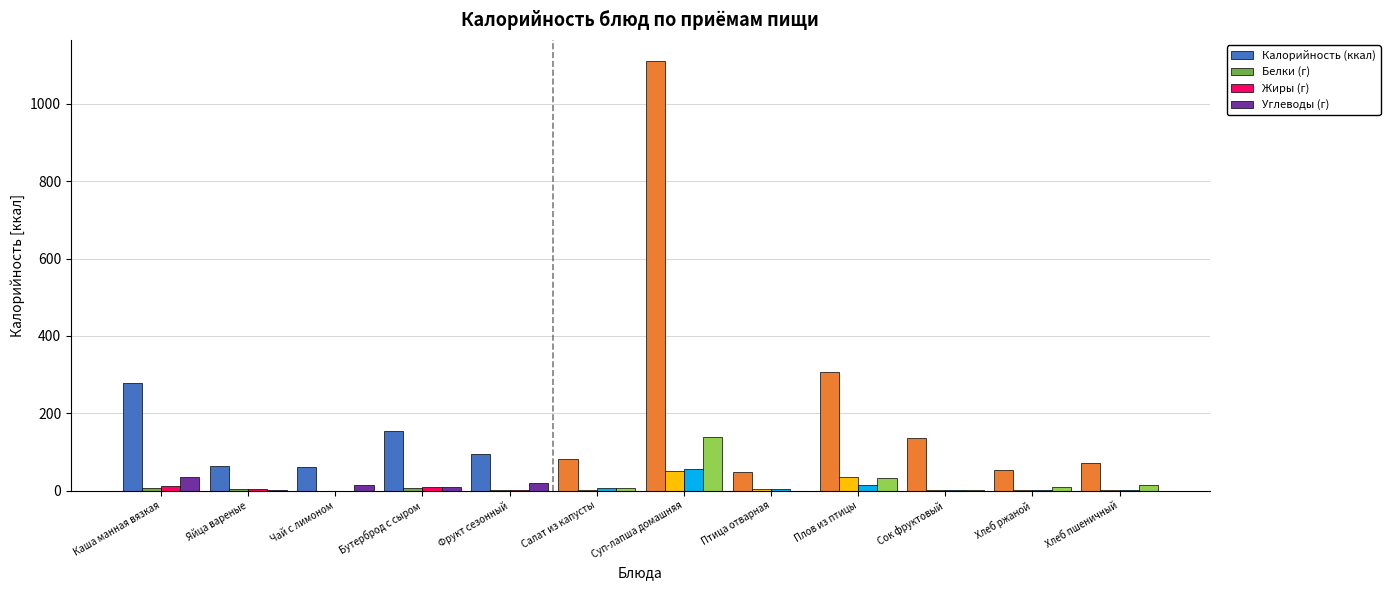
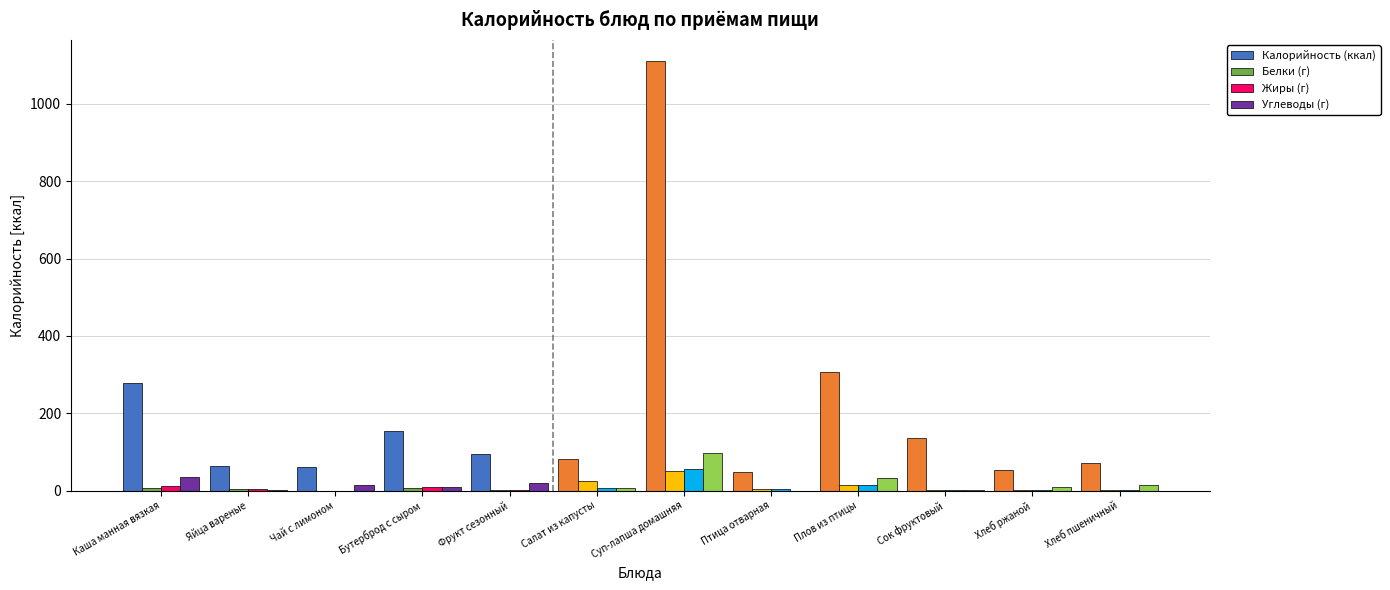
Белки (г), Салат из капусты: 0 -> 20
Углеводы (г), Суп-лапша домашняя: 140 -> 100
Белки (г), Плов из птицы: 30 -> 10
